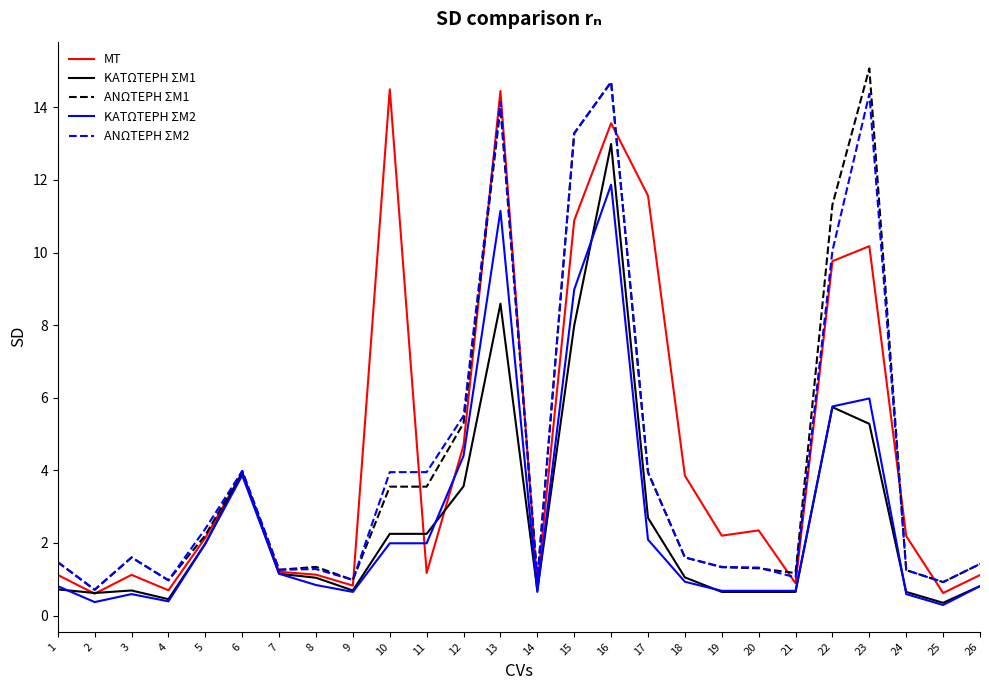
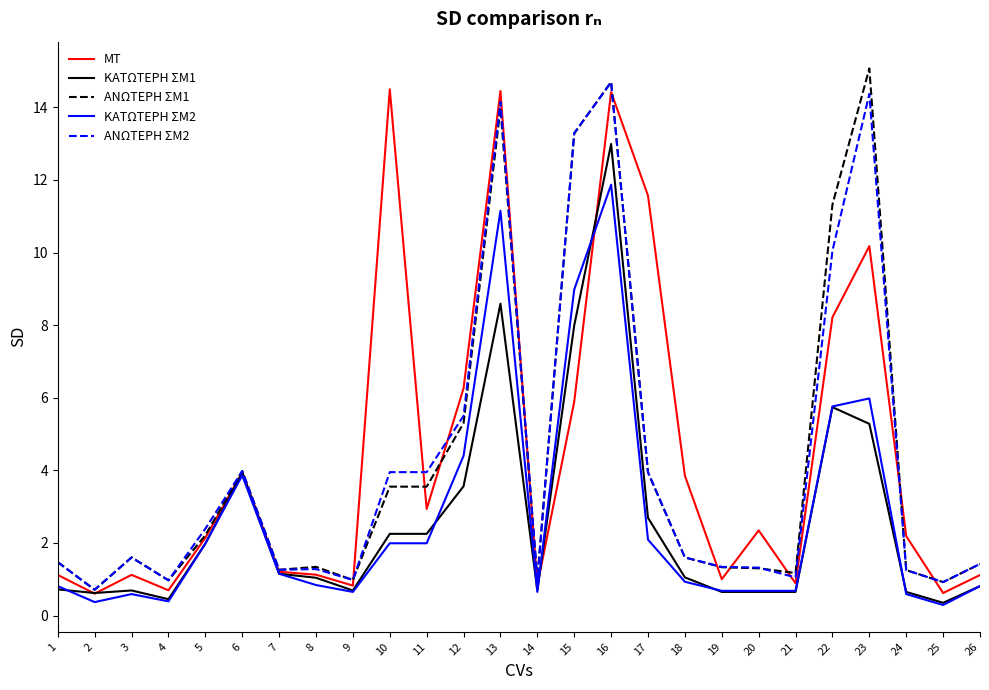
ΜΤ, 11: 1.2 -> 2.9
ΜΤ, 12: 4.7 -> 6.3
ΜΤ, 15: 10.9 -> 5.9
ΜΤ, 16: 13.6 -> 14.4
ΜΤ, 19: 2.2 -> 1.0
ΜΤ, 22: 9.8 -> 8.2
